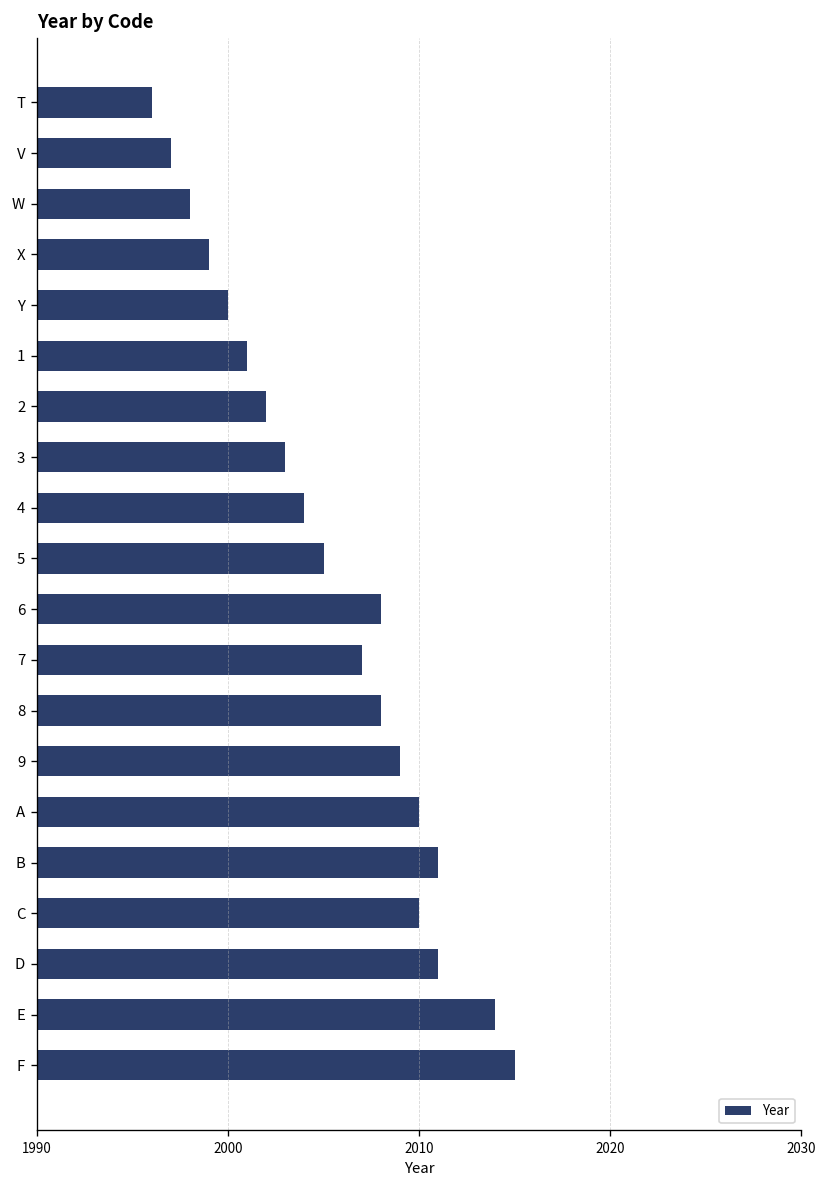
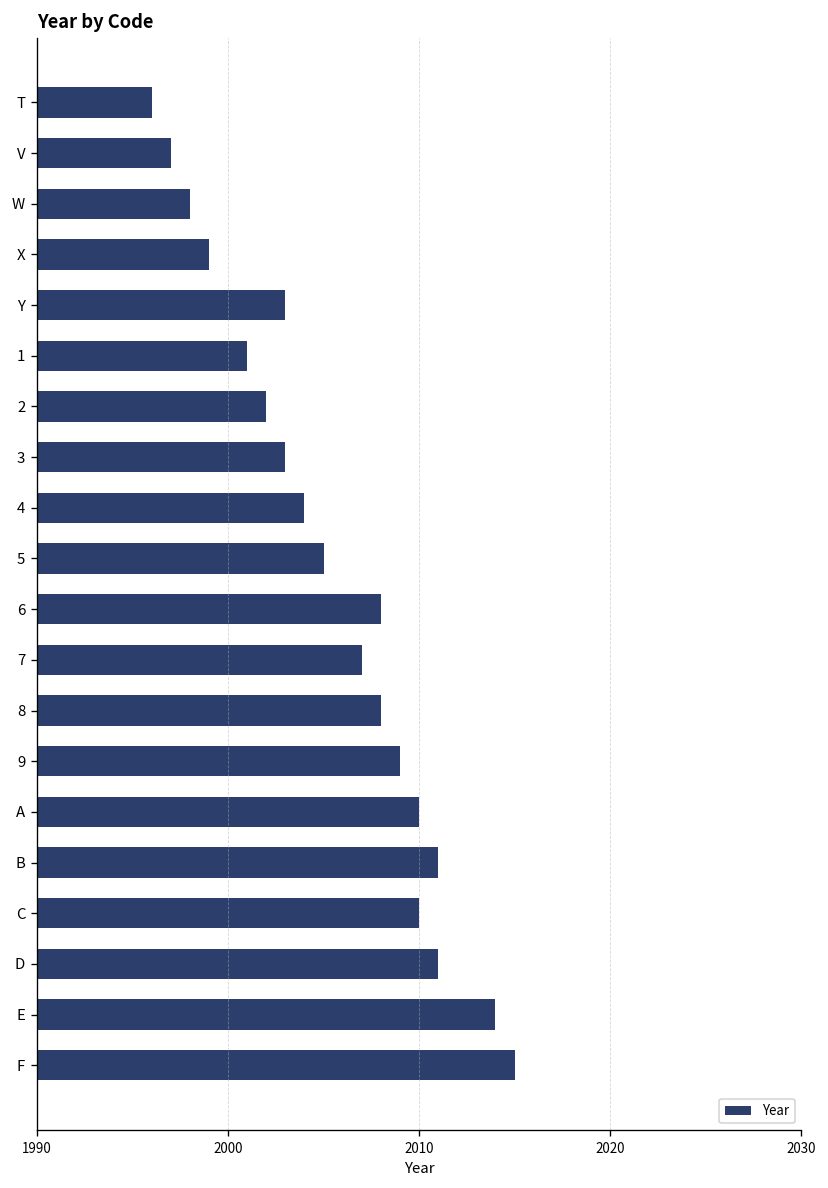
Y: 2000 -> 2003
